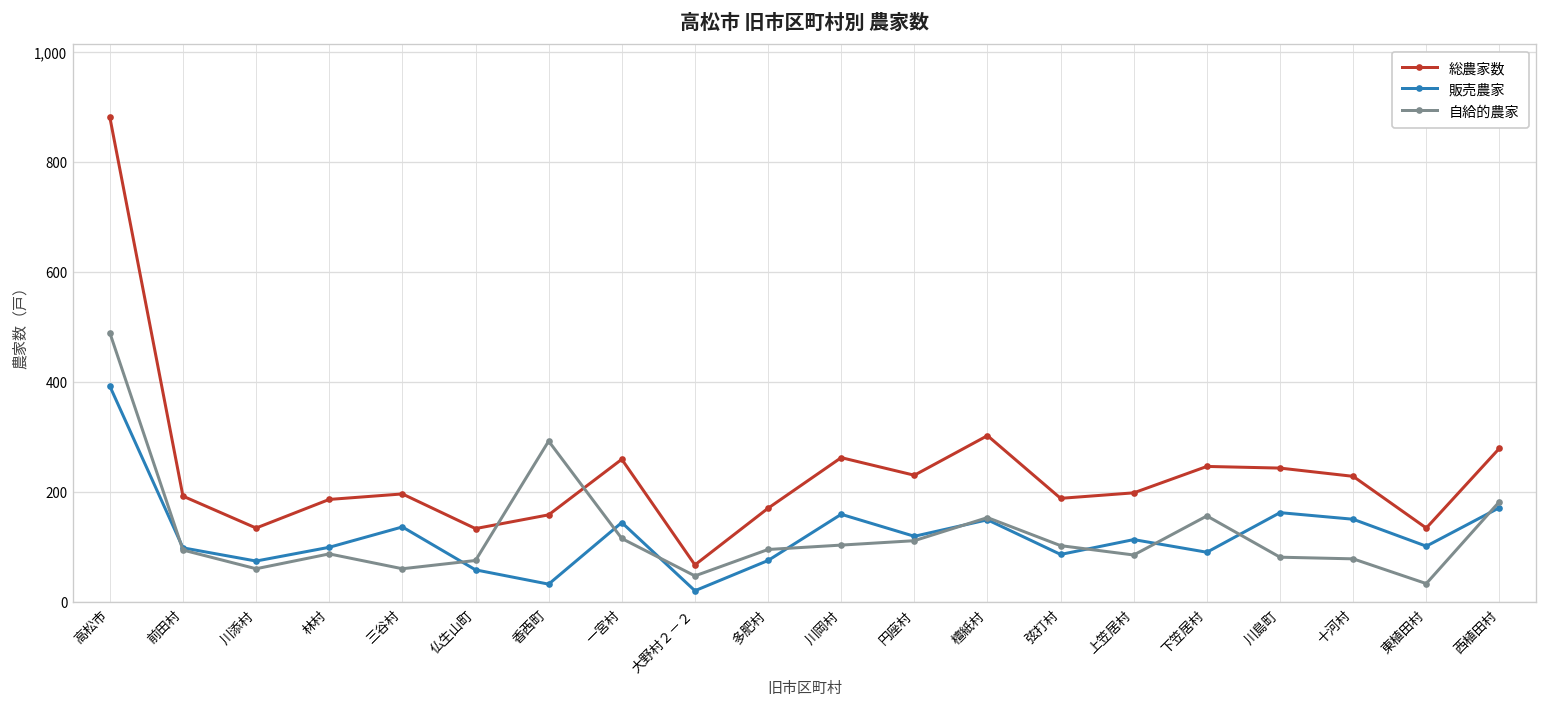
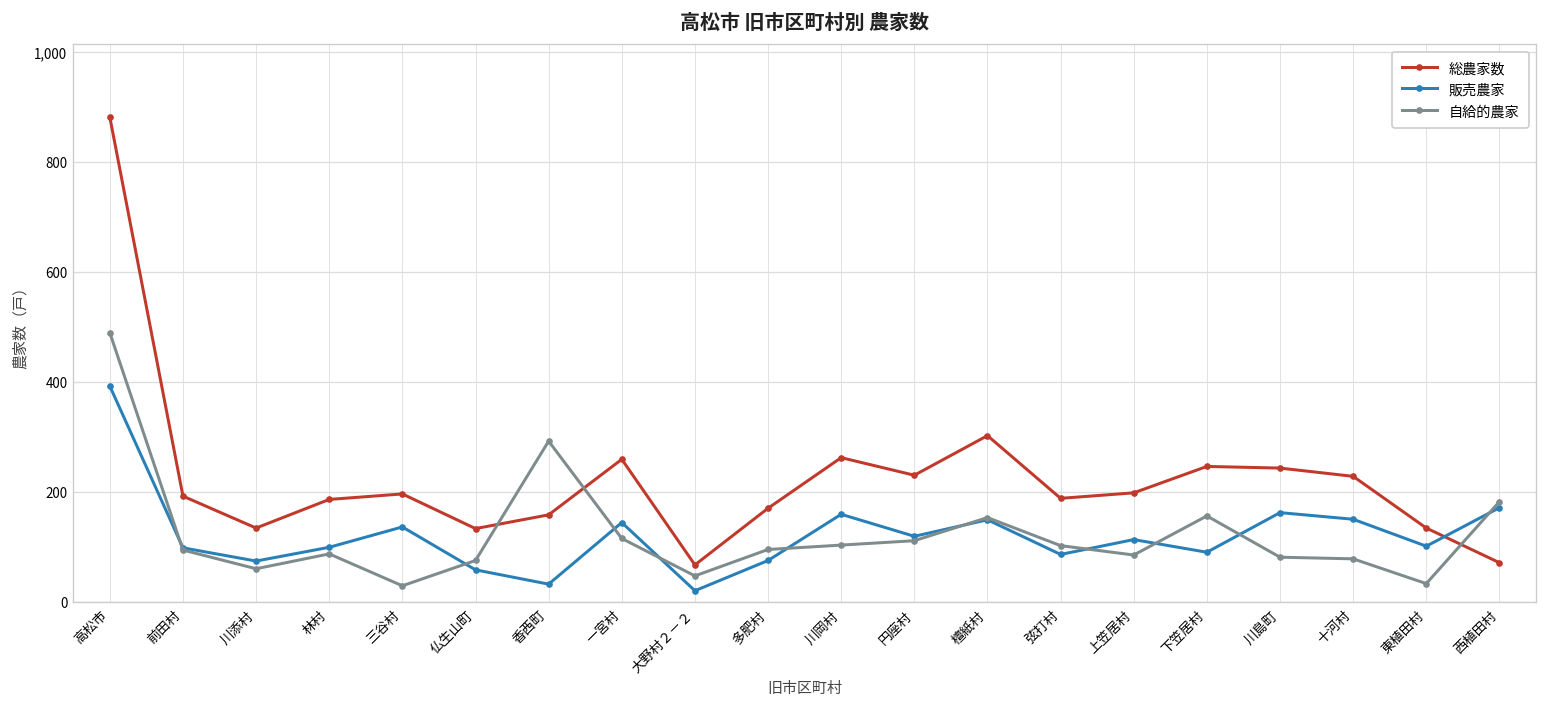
自給的農家, 三谷村: 60 -> 30
総農家数, 西植田村: 280 -> 70
